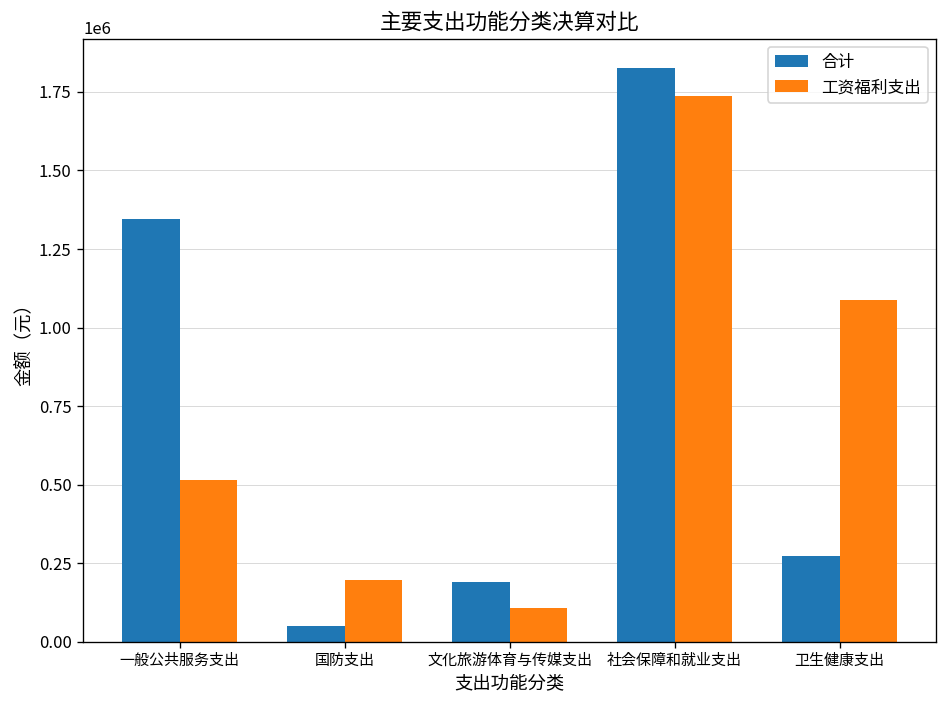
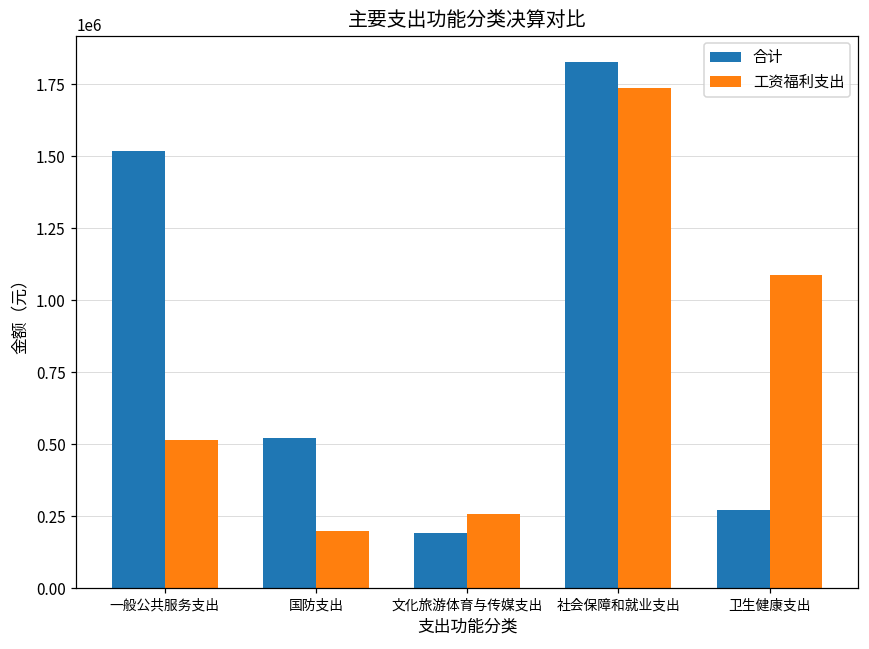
合计, 一般公共服务支出: 1350000 -> 1520000
合计, 国防支出: 50000 -> 520000
工资福利支出, 文化旅游体育与传媒支出: 110000 -> 260000
